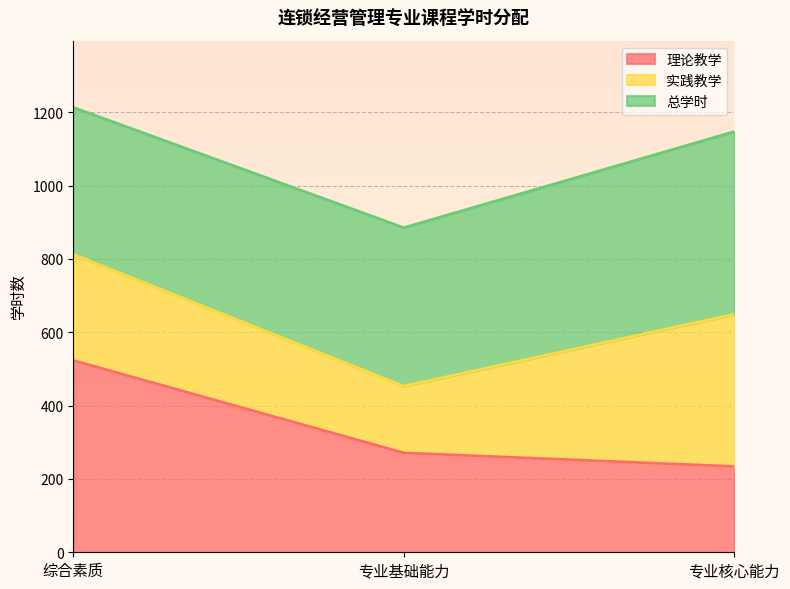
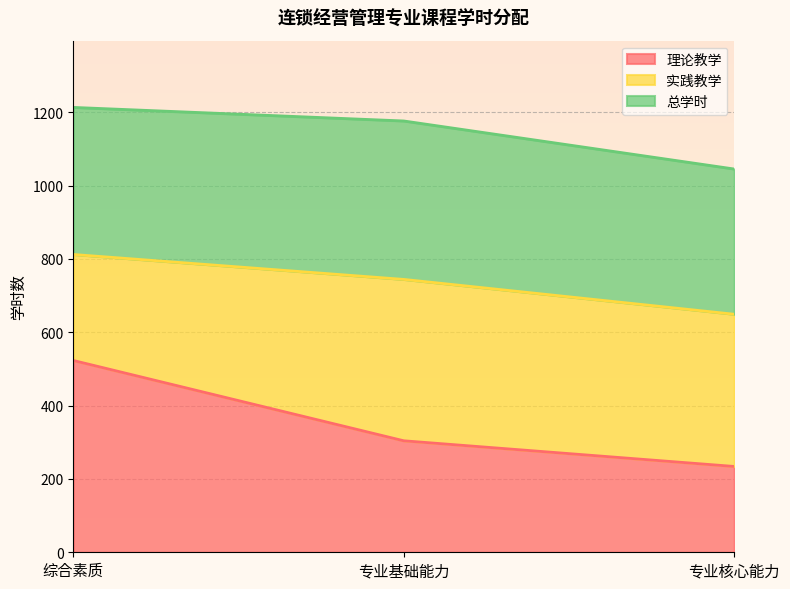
理论教学, 专业基础能力: 270 -> 300
实践教学, 专业基础能力: 180 -> 440
总学时, 专业核心能力: 500 -> 400
